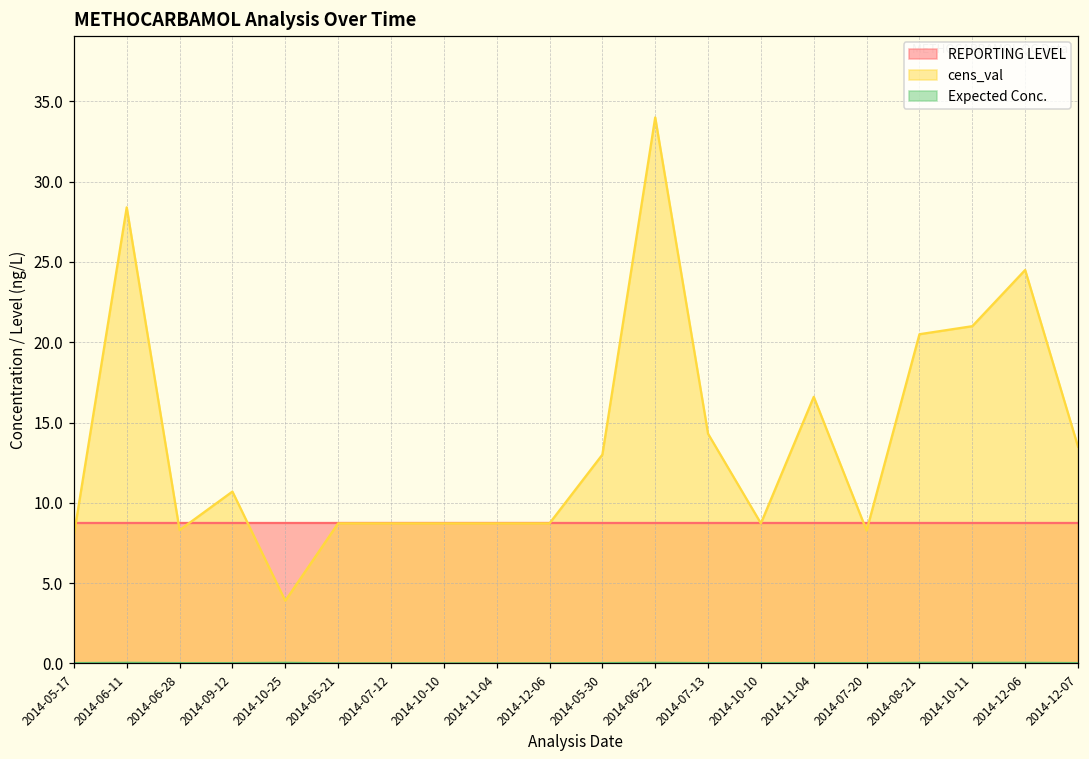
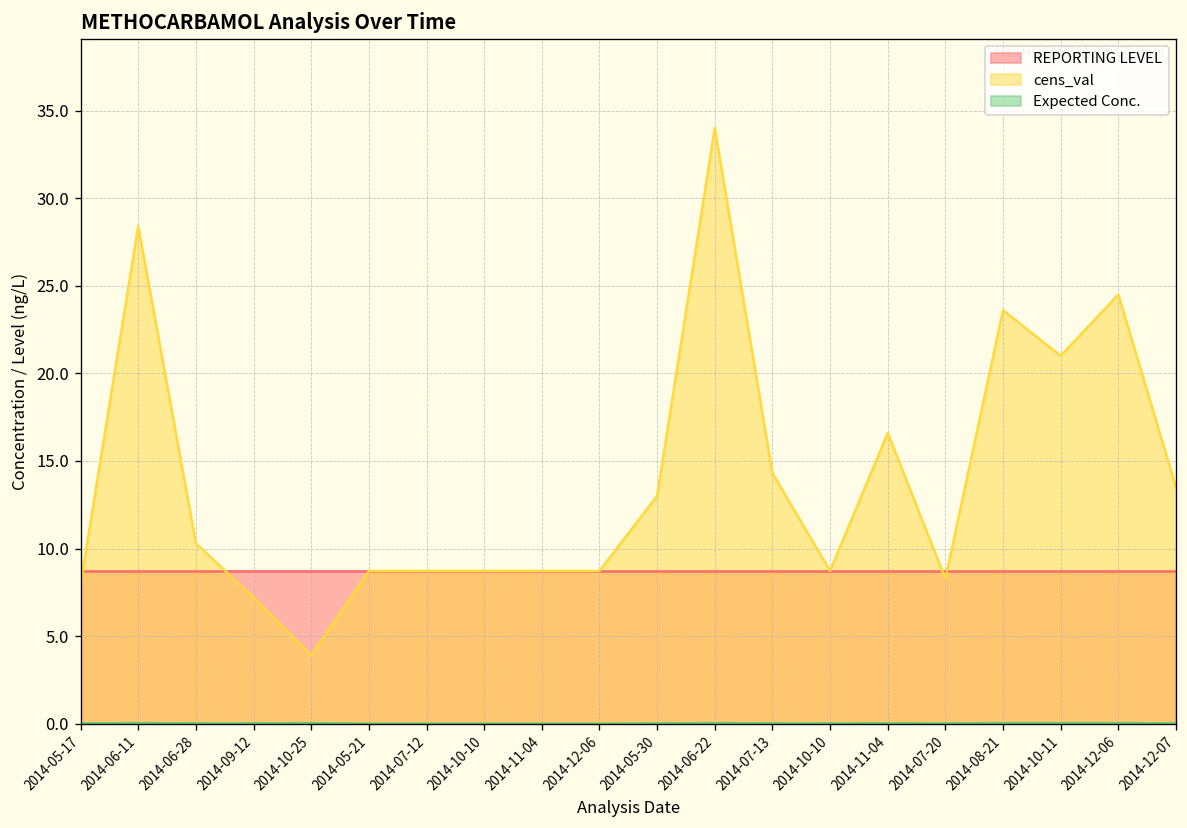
cens_val, 2014-06-28: 8.3 -> 10.3
cens_val, 2014-09-12: 10.7 -> 7.2
cens_val, 2014-08-21: 20.5 -> 23.6
